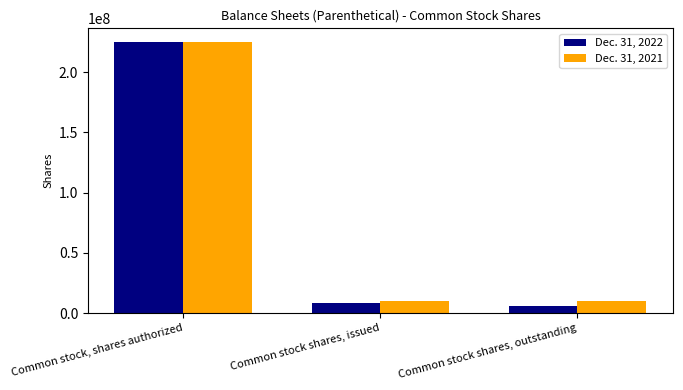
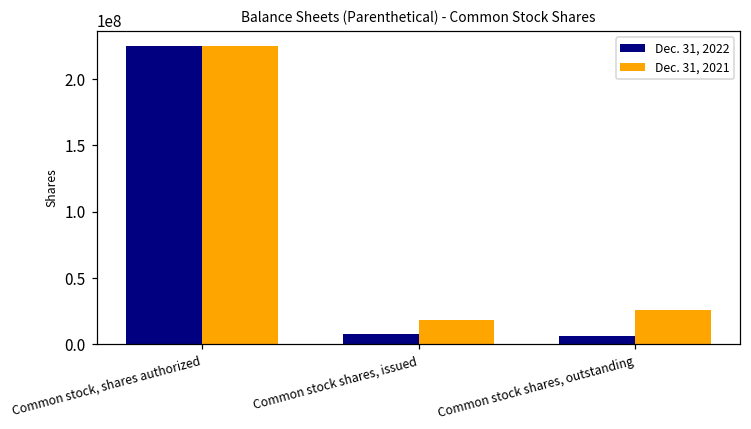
Dec. 31, 2021, Common stock shares, issued: 10000000 -> 18000000
Dec. 31, 2021, Common stock shares, outstanding: 10000000 -> 26000000
